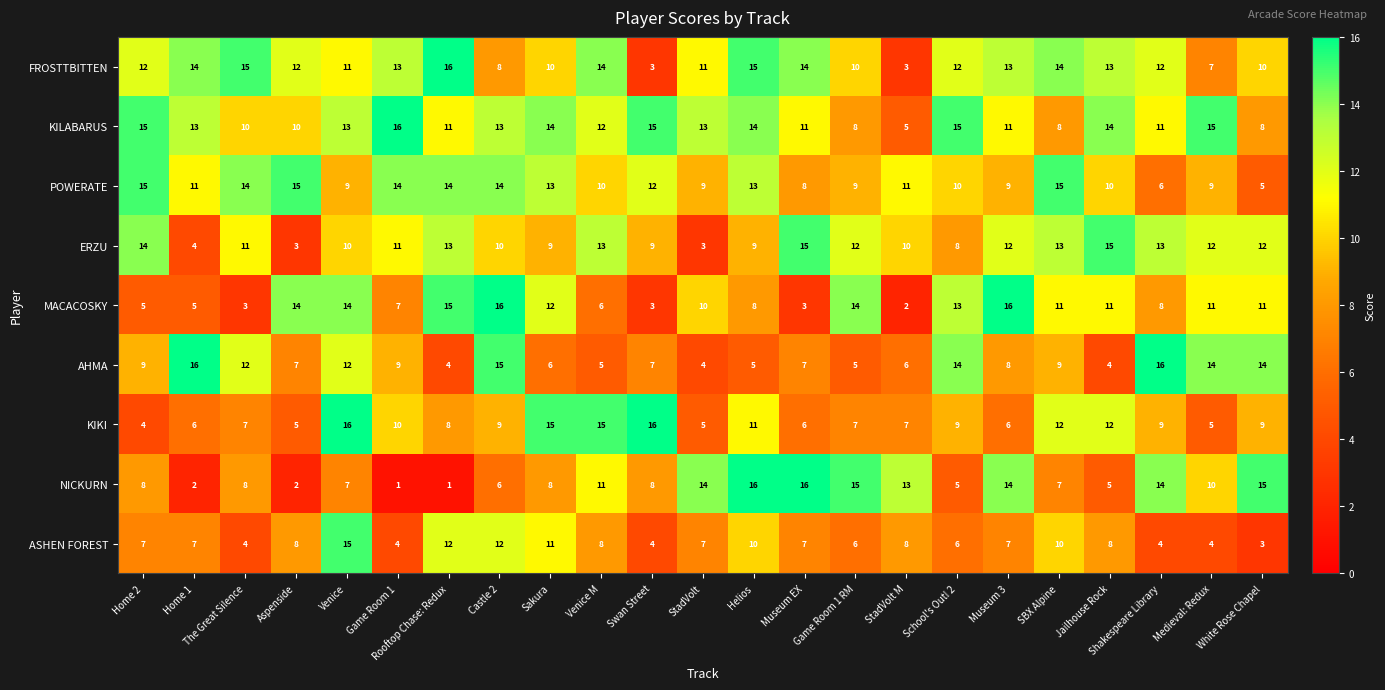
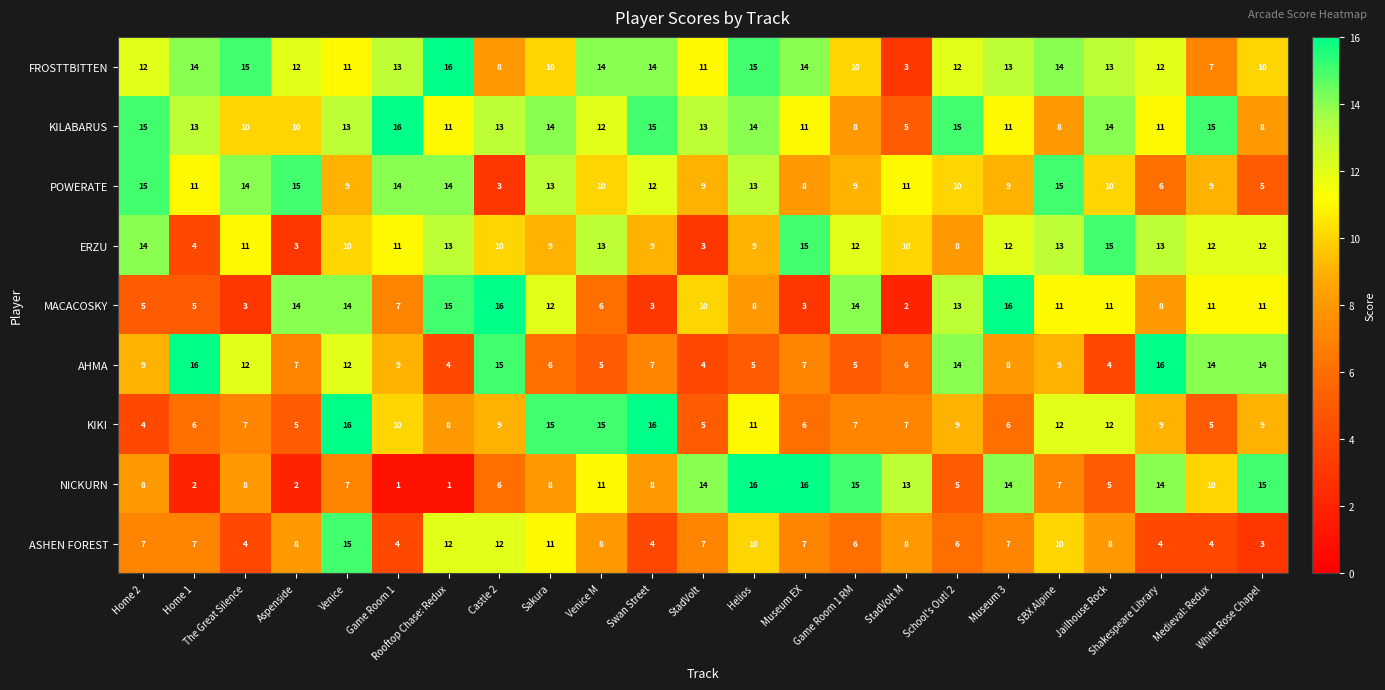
FROSTTBITTEN, Swan Street: 3 -> 14
POWERATE, Castle 2: 14 -> 3
